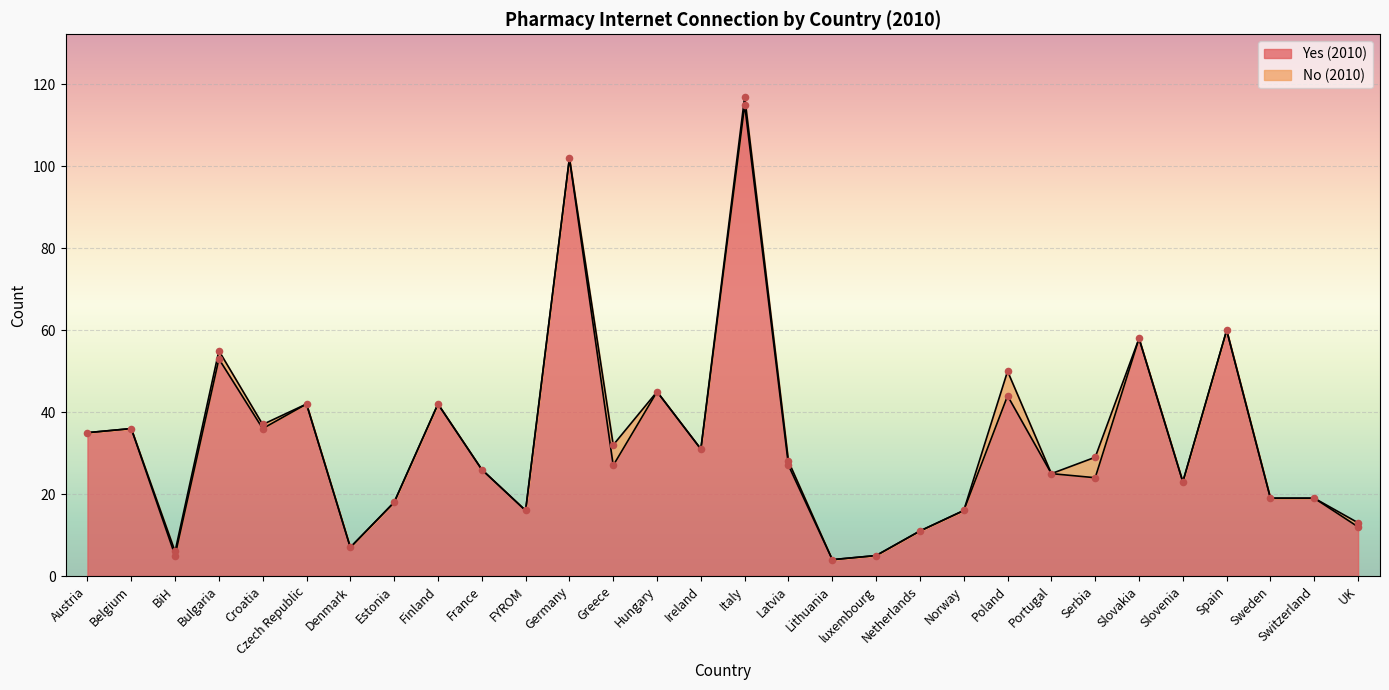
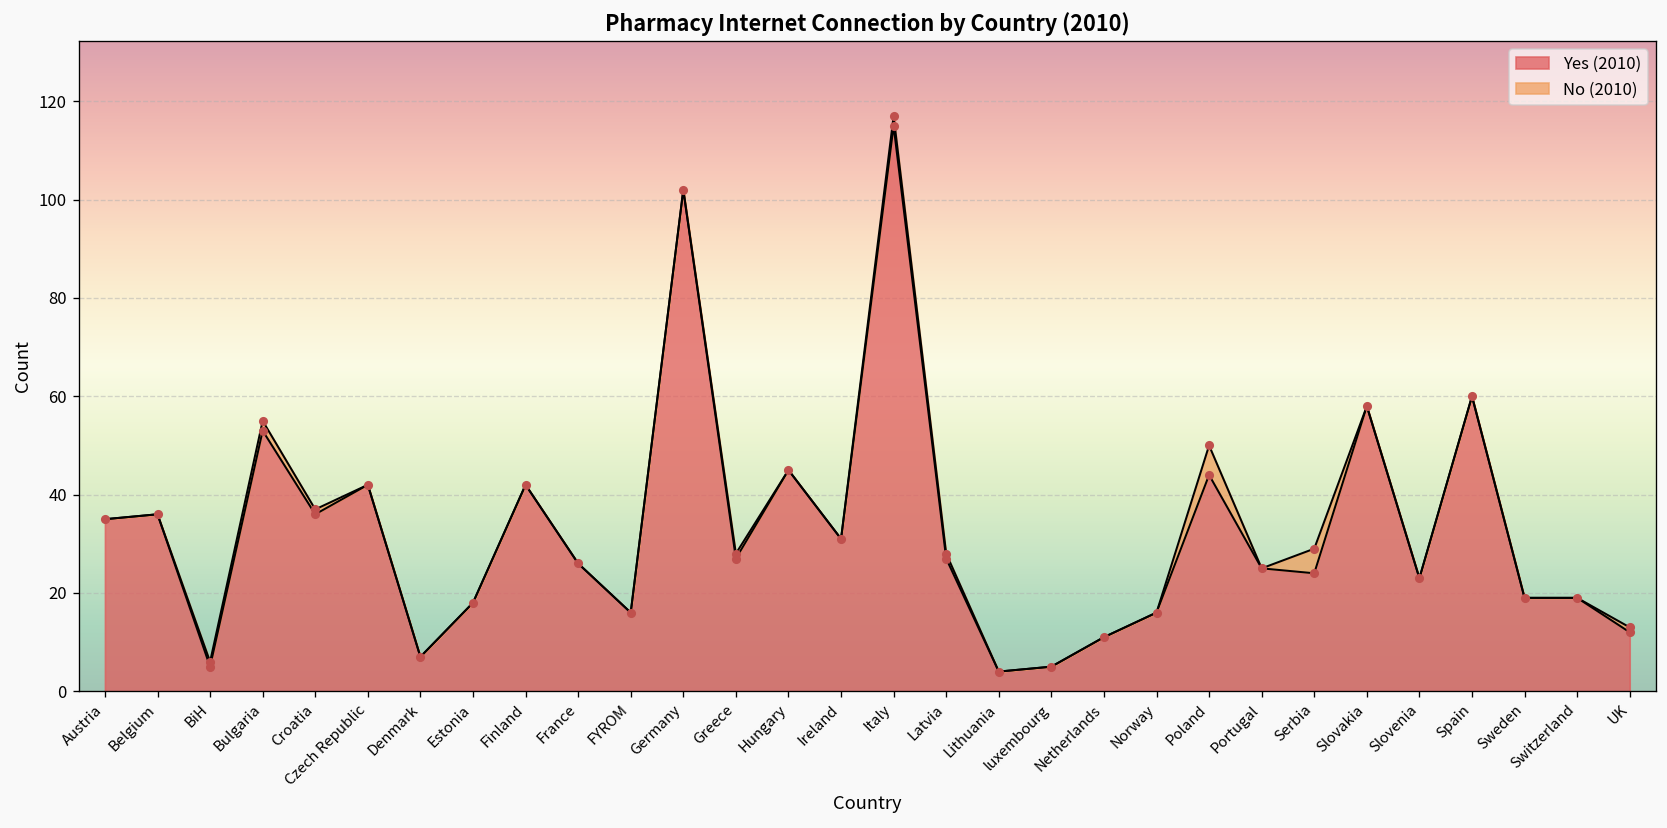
No (2010), Greece: 5 -> 1
